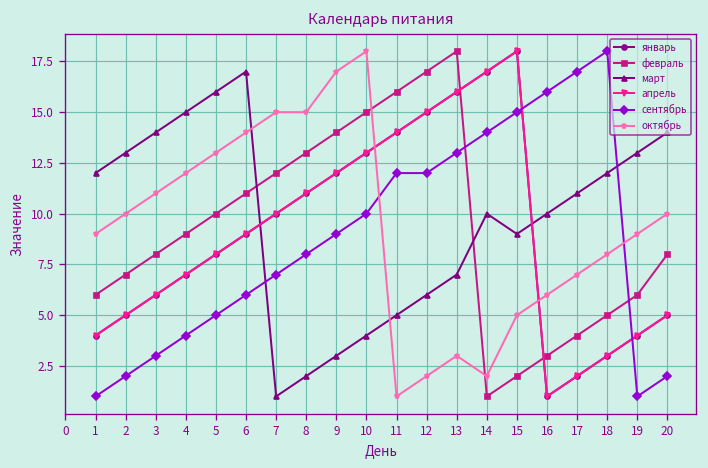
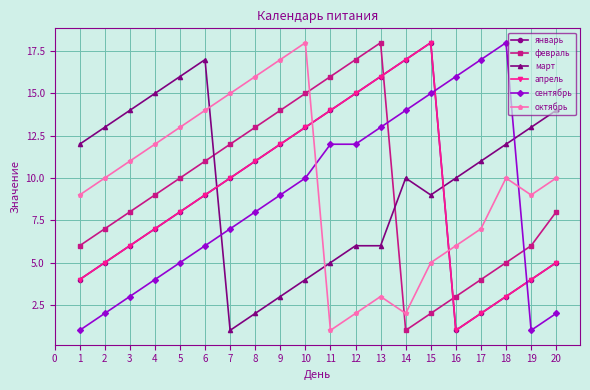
октябрь, 8: 15 -> 16
март, 13: 7 -> 6
октябрь, 18: 8 -> 10
